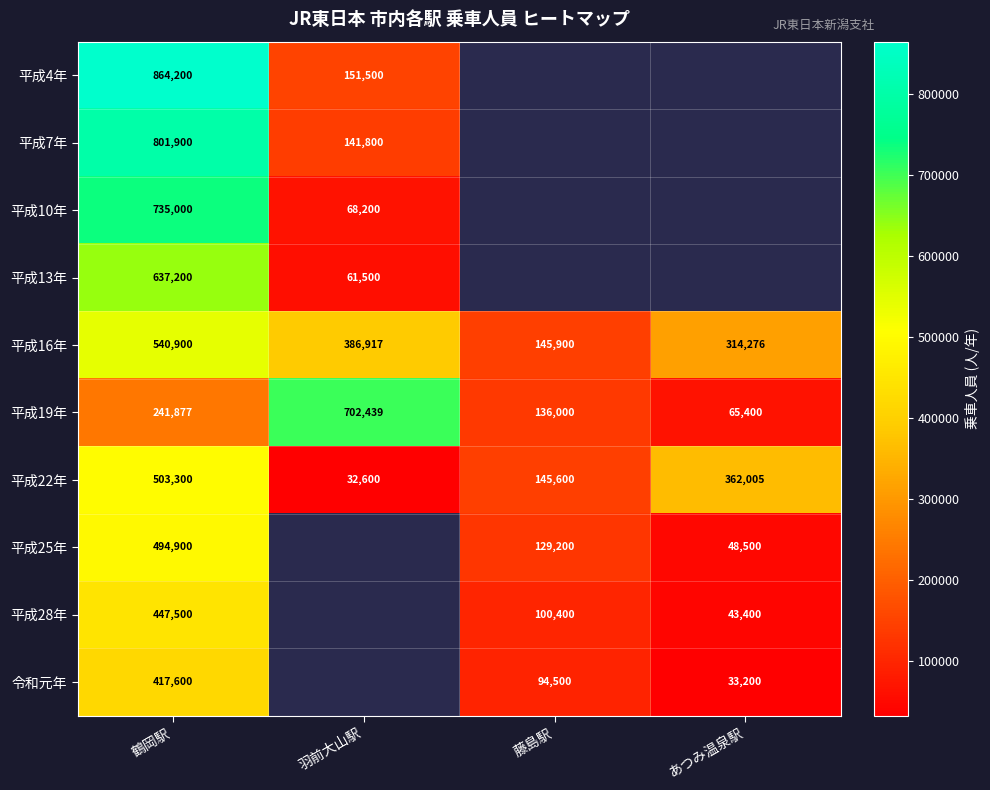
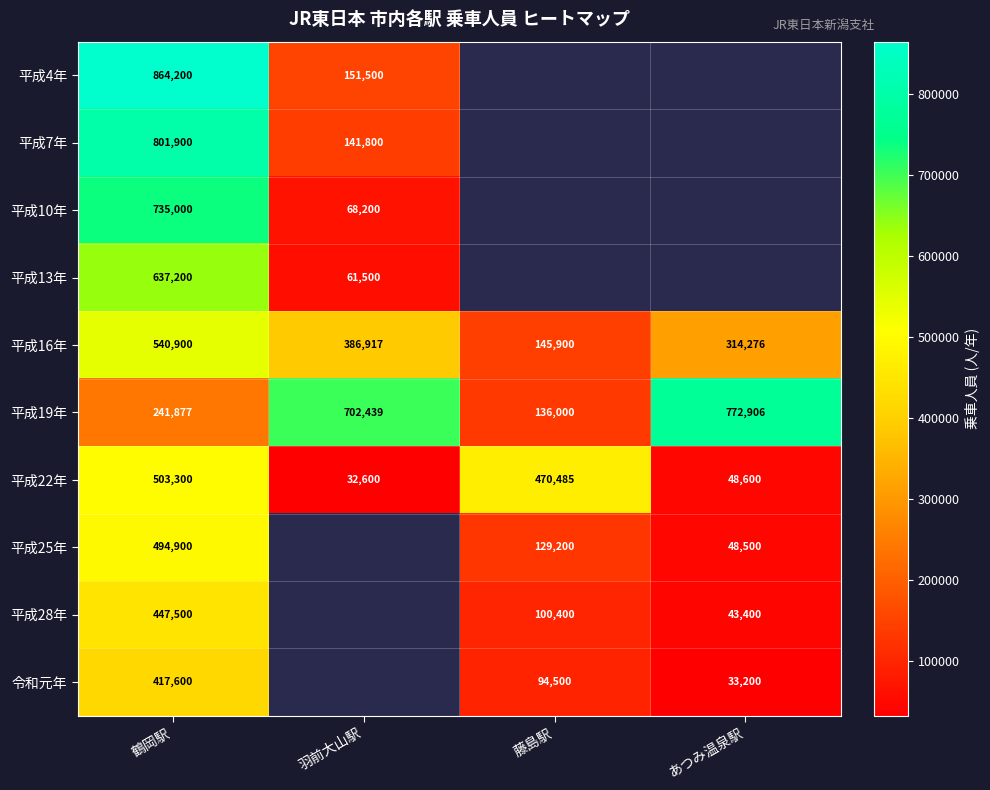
平成19年, あつみ温泉駅: 65,400 -> 772,906
平成22年, 藤島駅: 145,600 -> 470,485
平成22年, あつみ温泉駅: 362,005 -> 48,600
